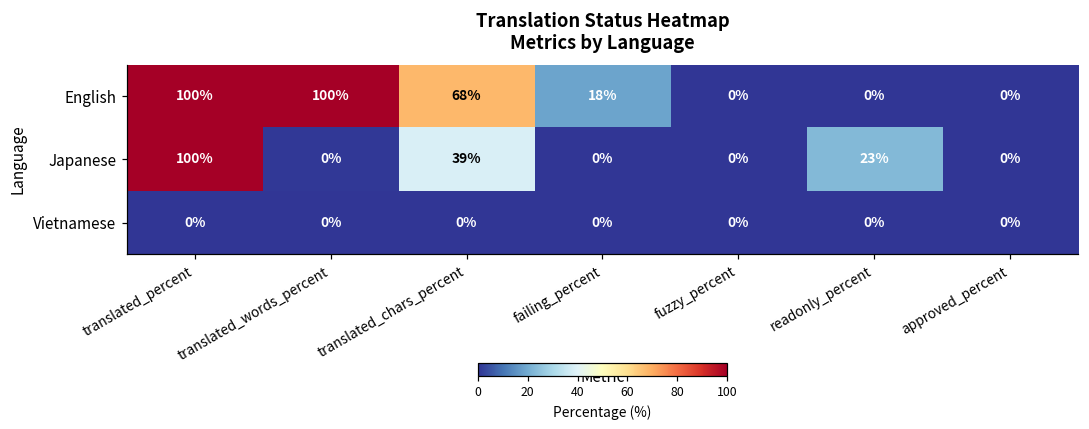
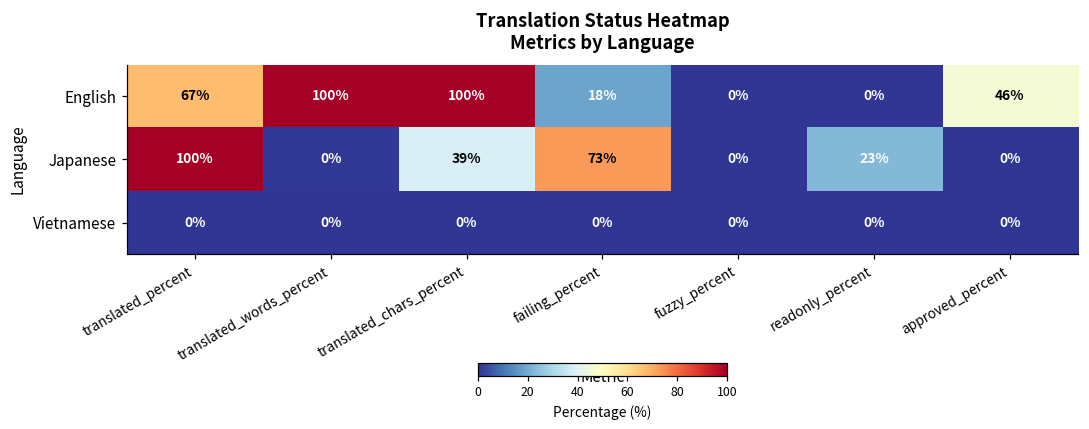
English, translated_percent: 100% -> 67%
English, translated_chars_percent: 68% -> 100%
English, approved_percent: 0% -> 46%
Japanese, failing_percent: 0% -> 73%
